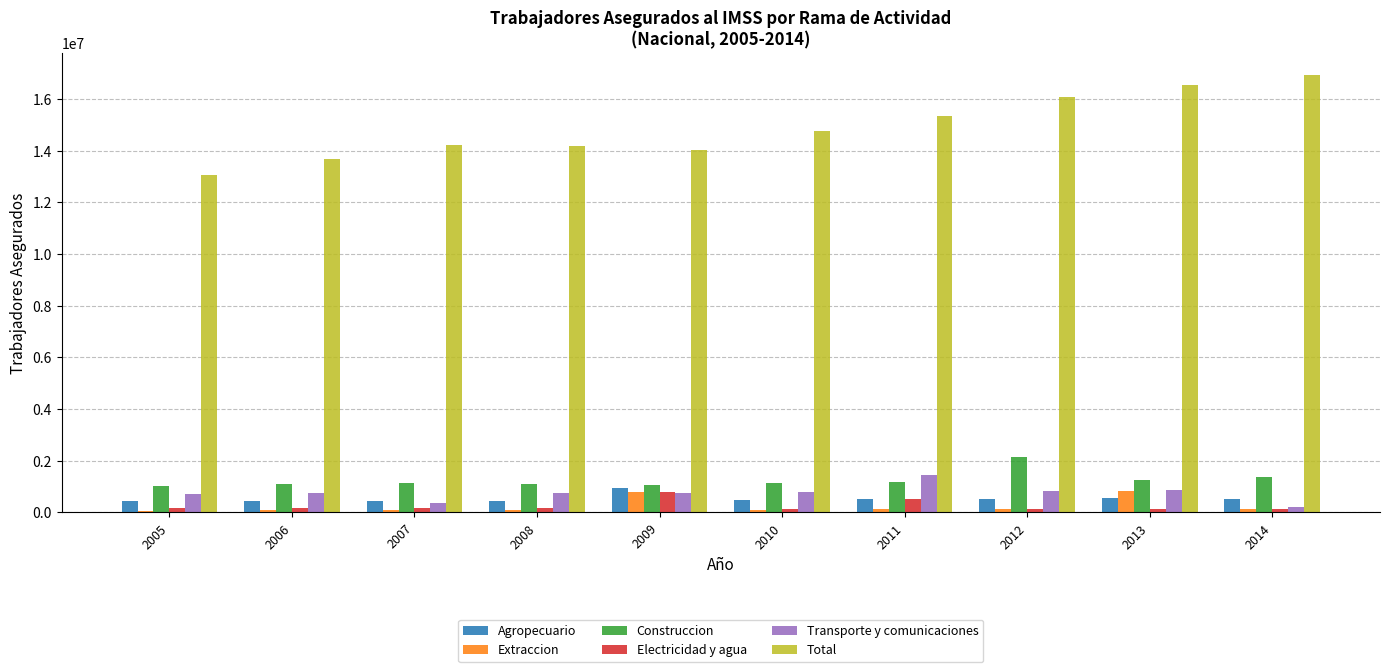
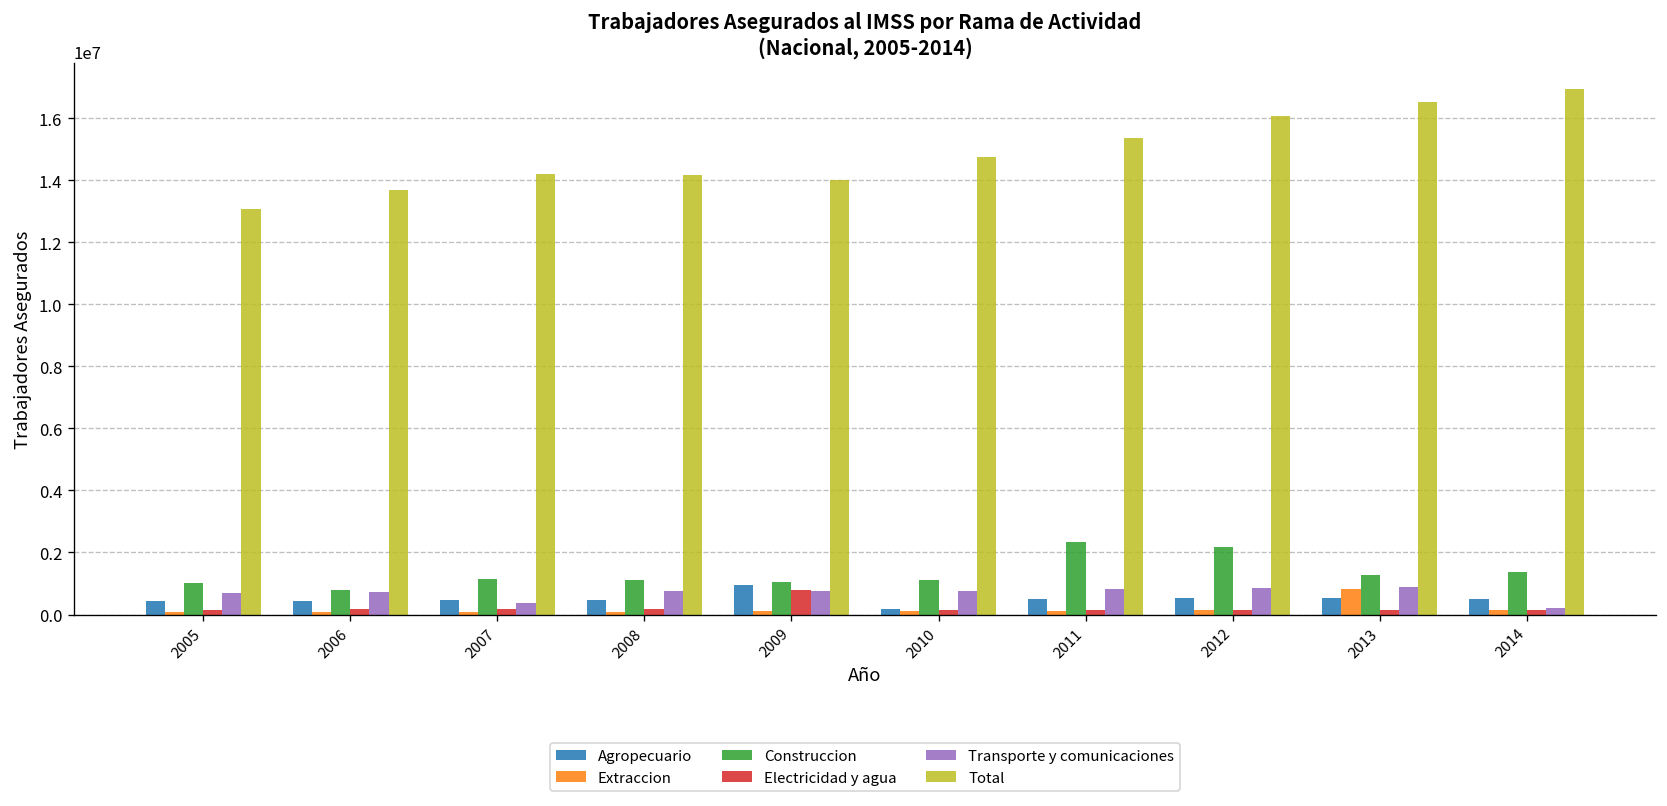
Construccion, 2006: 1100000 -> 800000
Extraccion, 2009: 800000 -> 100000
Agropecuario, 2010: 500000 -> 200000
Construccion, 2011: 1200000 -> 2300000
Electricidad y agua, 2011: 500000 -> 100000
Transporte y comunicaciones, 2011: 1400000 -> 800000
